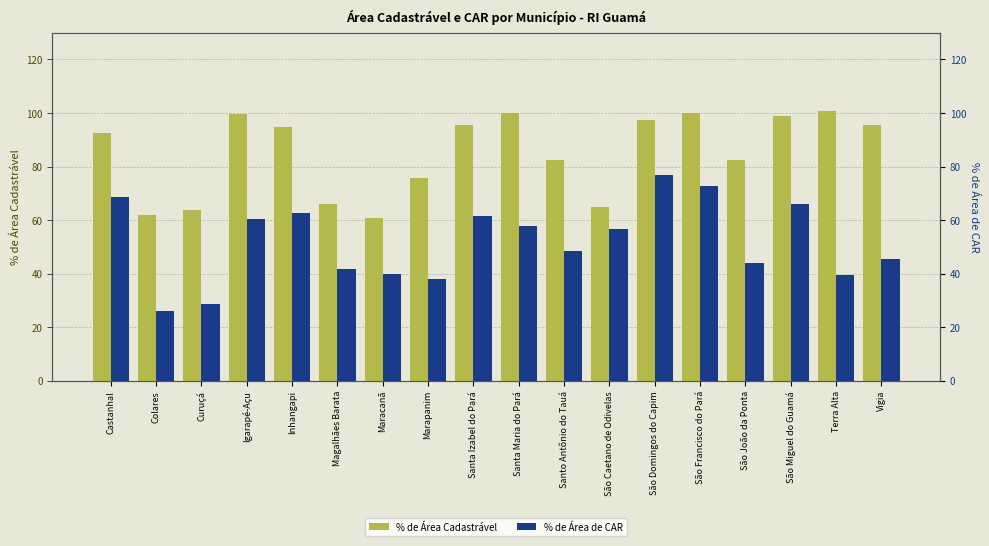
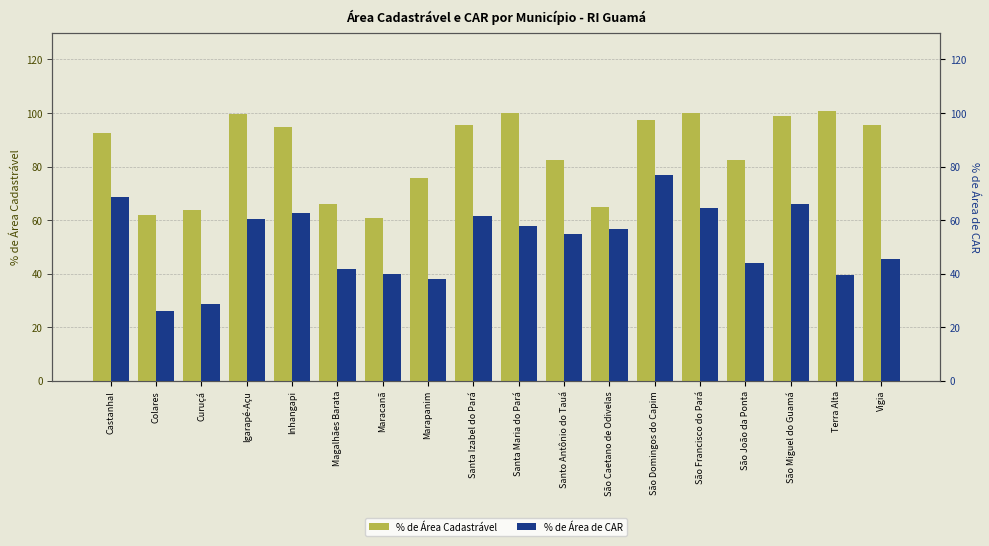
% de Área de CAR, Santo Antônio do Tauá: 48 -> 55
% de Área de CAR, São Francisco do Pará: 73 -> 64
